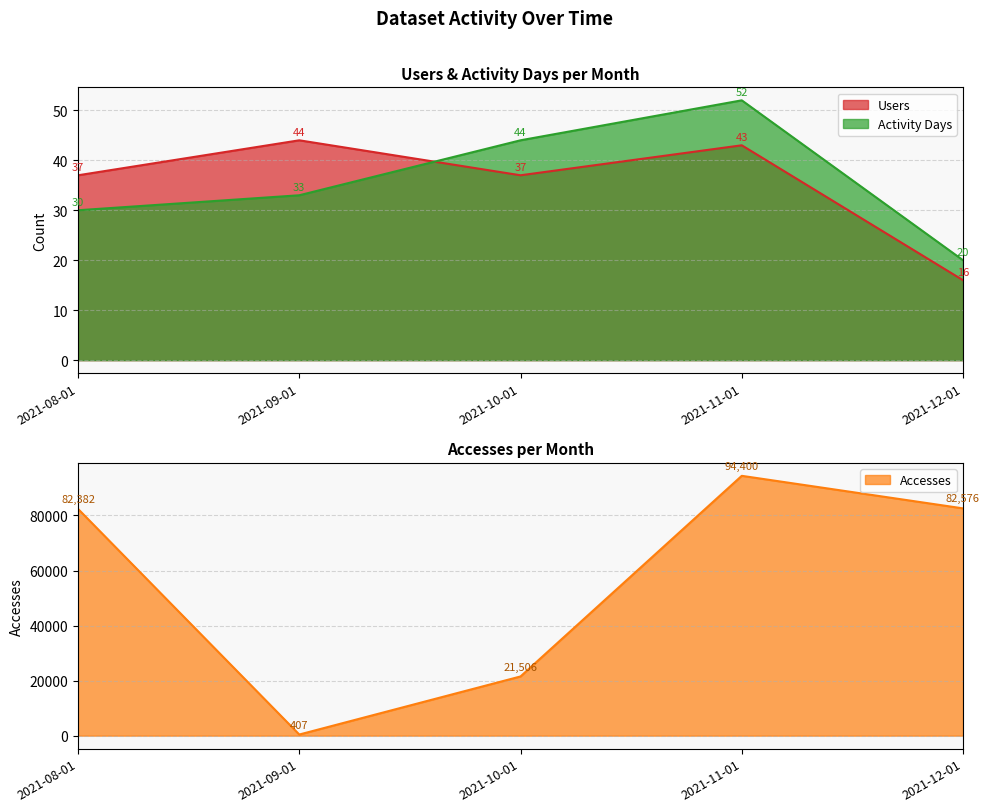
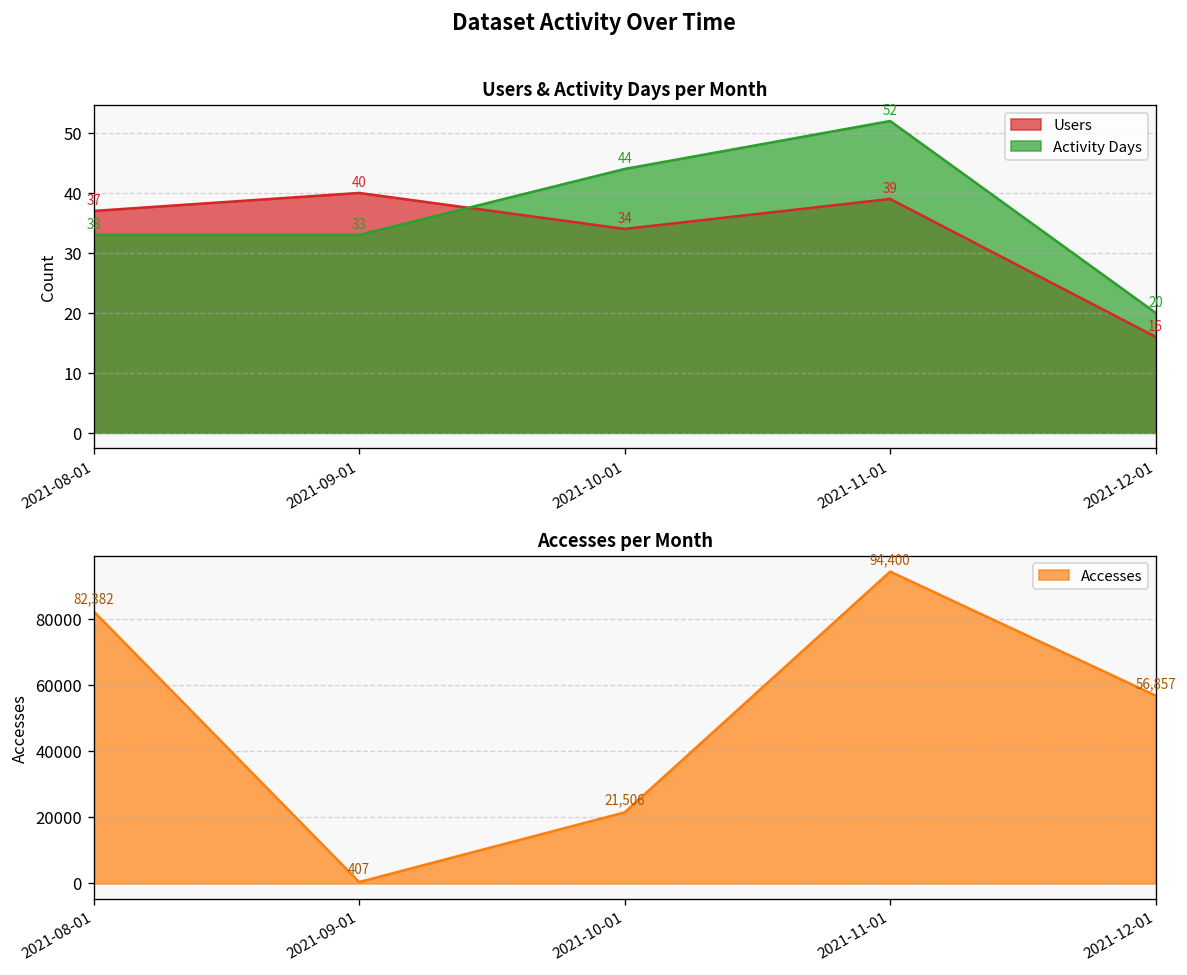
Users & Activity Days per Month, Activity Days, 2021-08-01: 30 -> 33
Users & Activity Days per Month, Users, 2021-09-01: 44 -> 40
Users & Activity Days per Month, Users, 2021-10-01: 37 -> 34
Users & Activity Days per Month, Users, 2021-11-01: 43 -> 39
Accesses per Month, 2021-12-01: 82,576 -> 56,857
